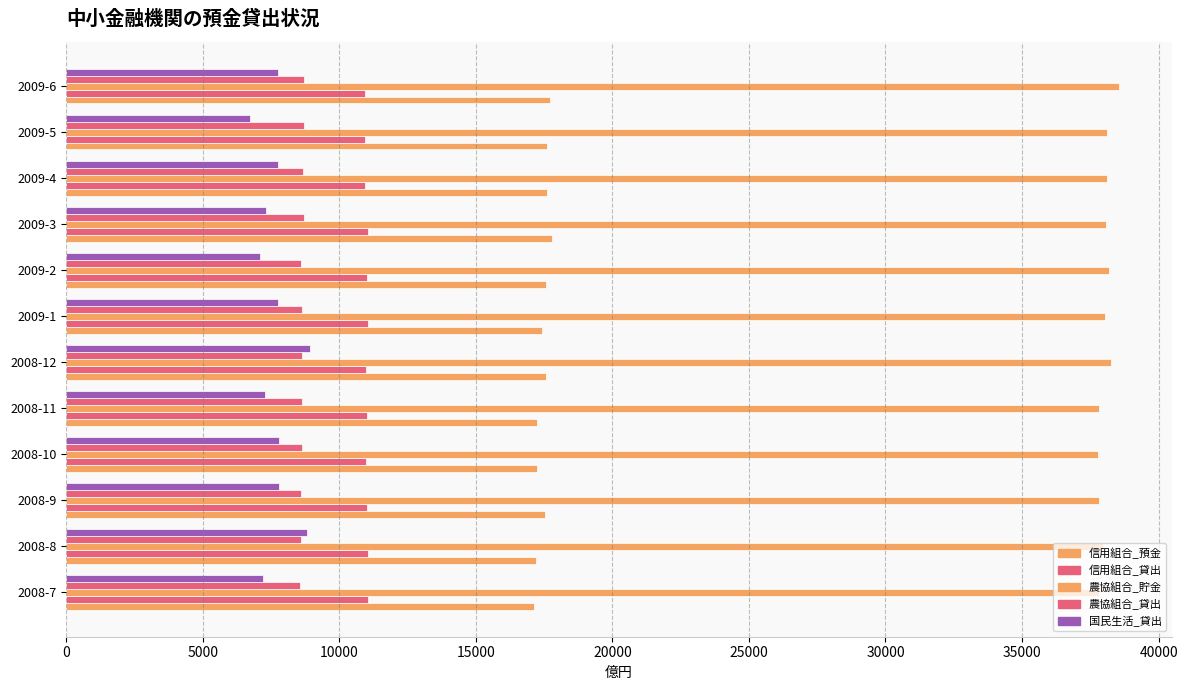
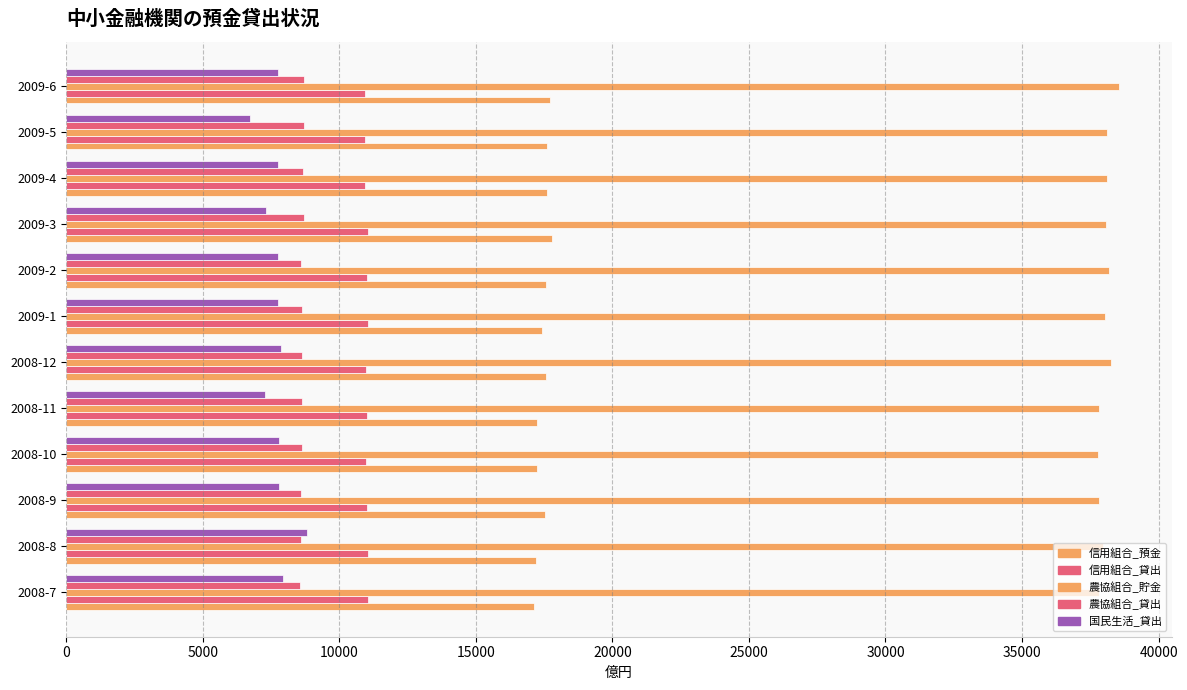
国民生活_貸出, 2009-2: 7100 -> 7800
国民生活_貸出, 2008-12: 8900 -> 7900
国民生活_貸出, 2008-7: 7200 -> 7900
